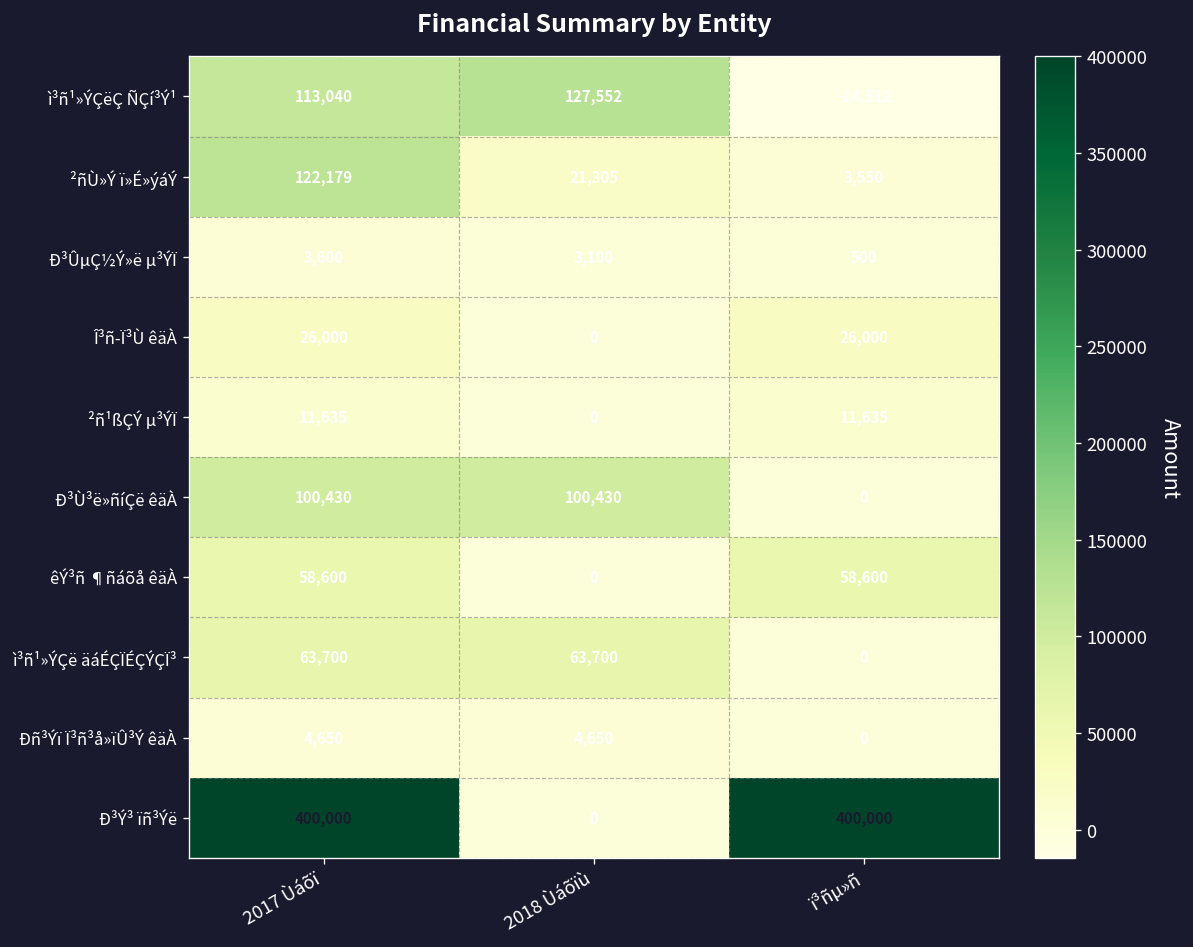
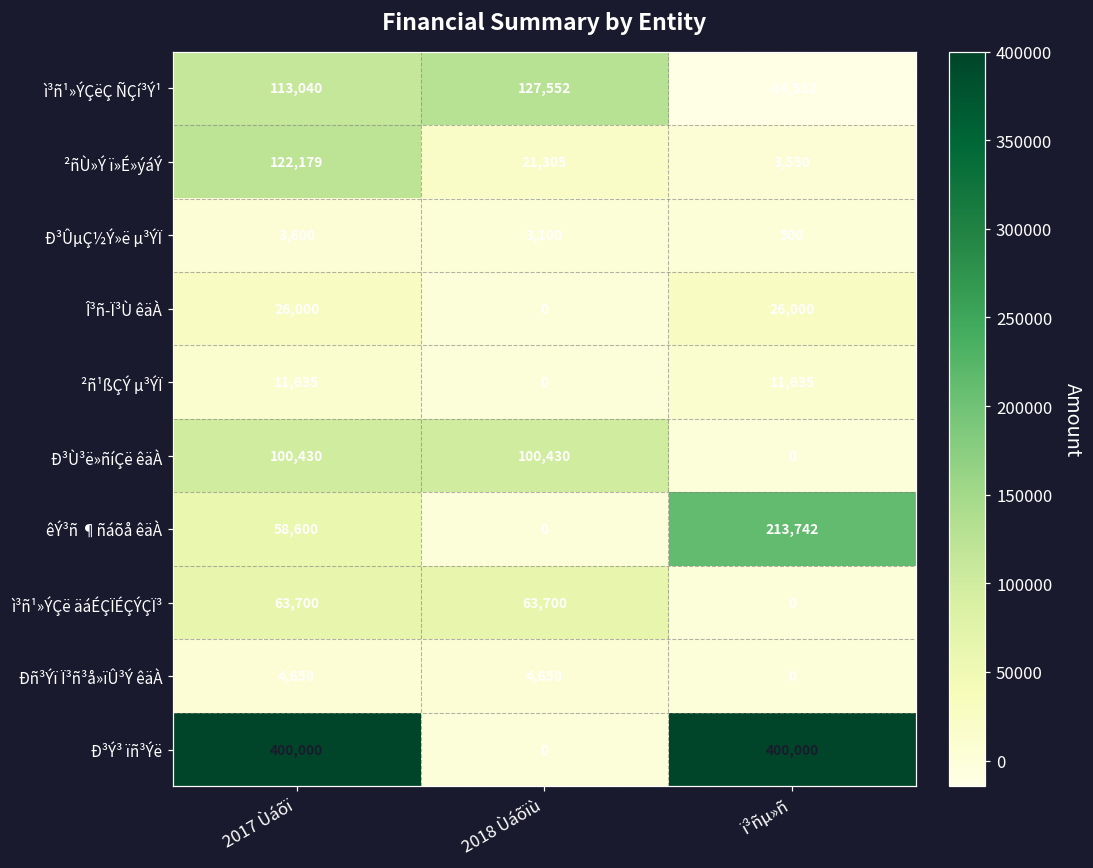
êÝ³ñ ¶ñáõå êäÀ, ï³ñµ»ñ: 58,600 -> 213,742
